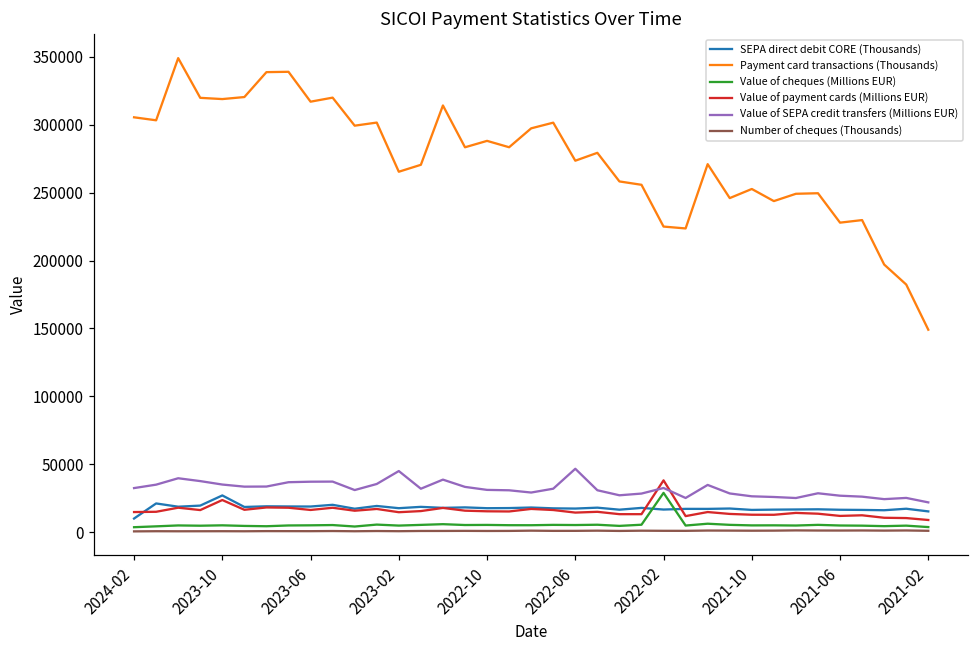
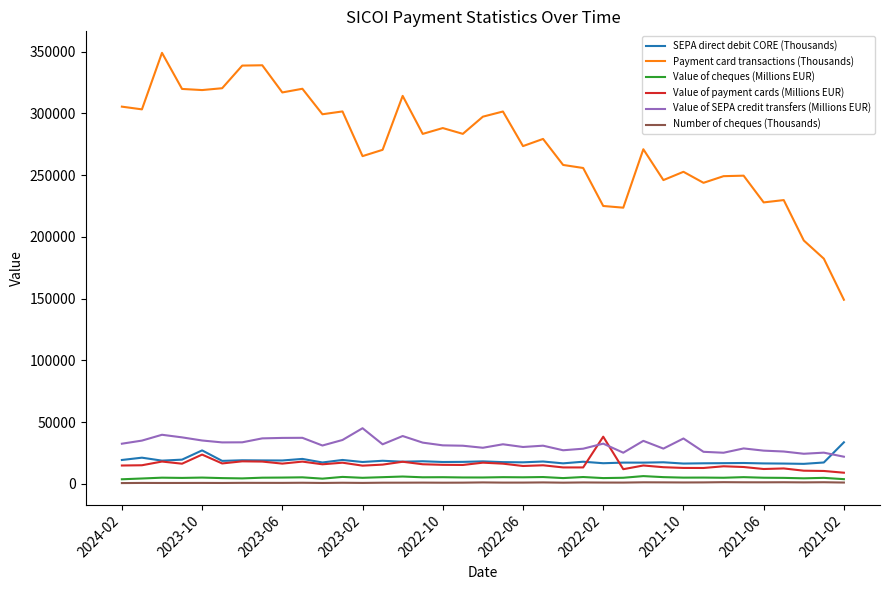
SEPA direct debit CORE (Thousands), 2024-02: 10000 -> 19000
Value of SEPA credit transfers (Millions EUR), 2022-06: 47000 -> 30000
Value of cheques (Millions EUR), 2022-02: 29000 -> 5000
Value of SEPA credit transfers (Millions EUR), 2021-10: 26000 -> 37000
SEPA direct debit CORE (Thousands), 2021-02: 15000 -> 34000
